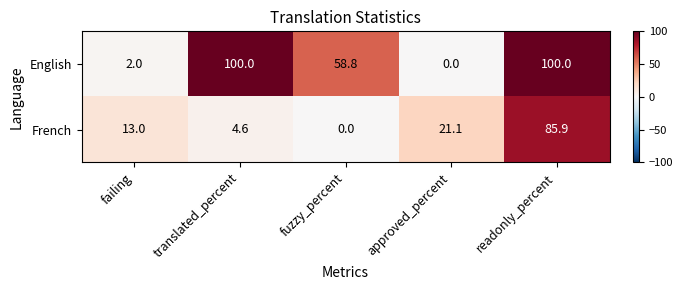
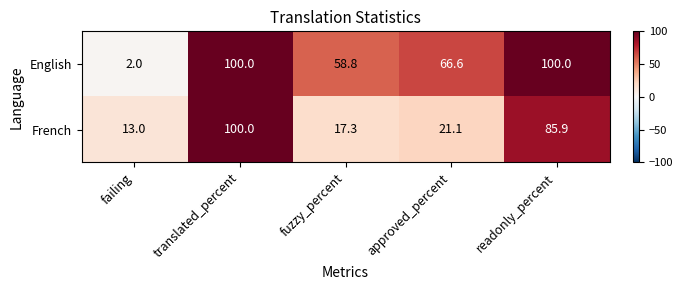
English, approved_percent: 0.0 -> 66.6
French, translated_percent: 4.6 -> 100.0
French, fuzzy_percent: 0.0 -> 17.3
